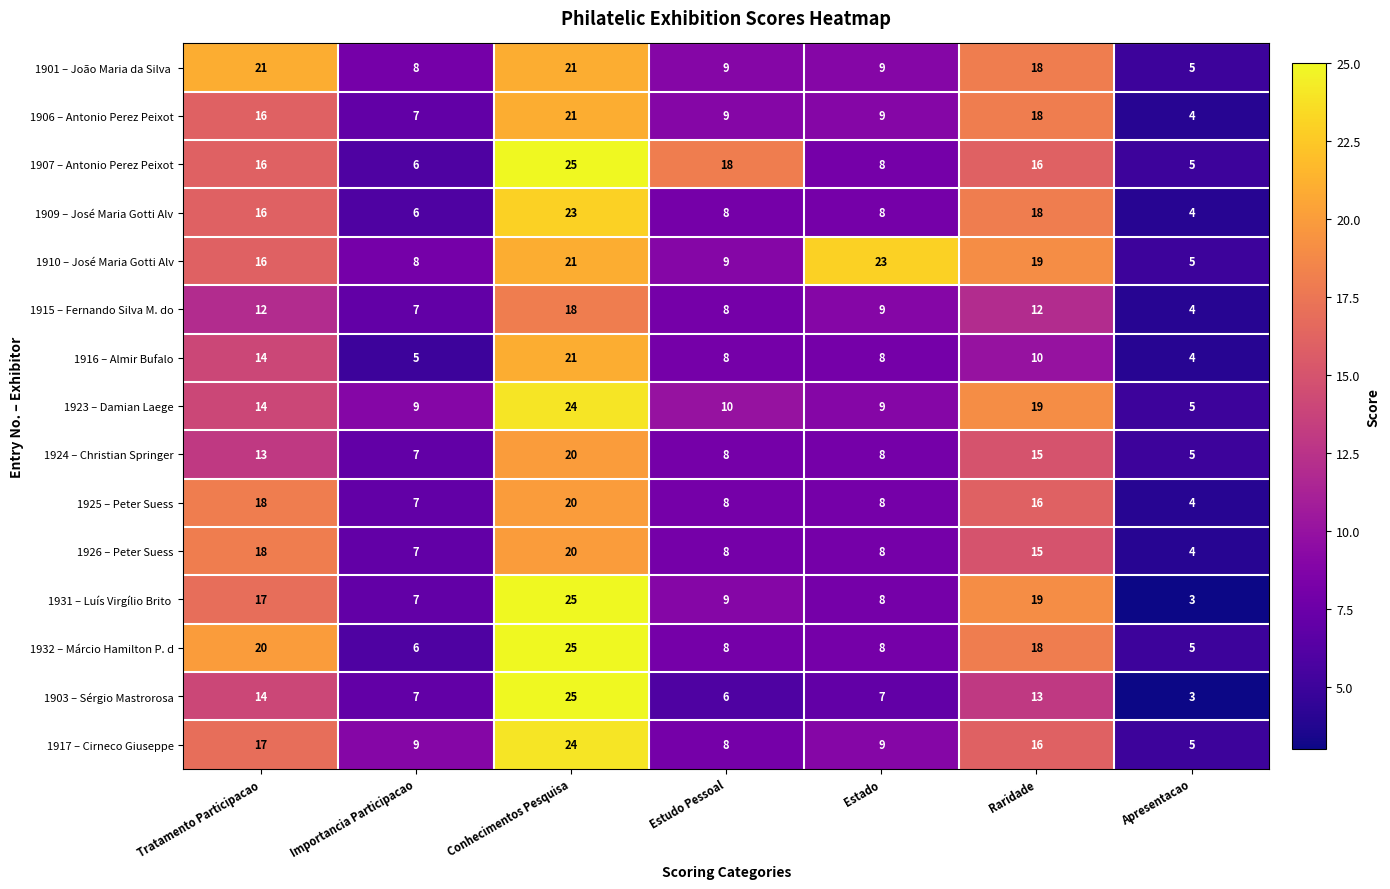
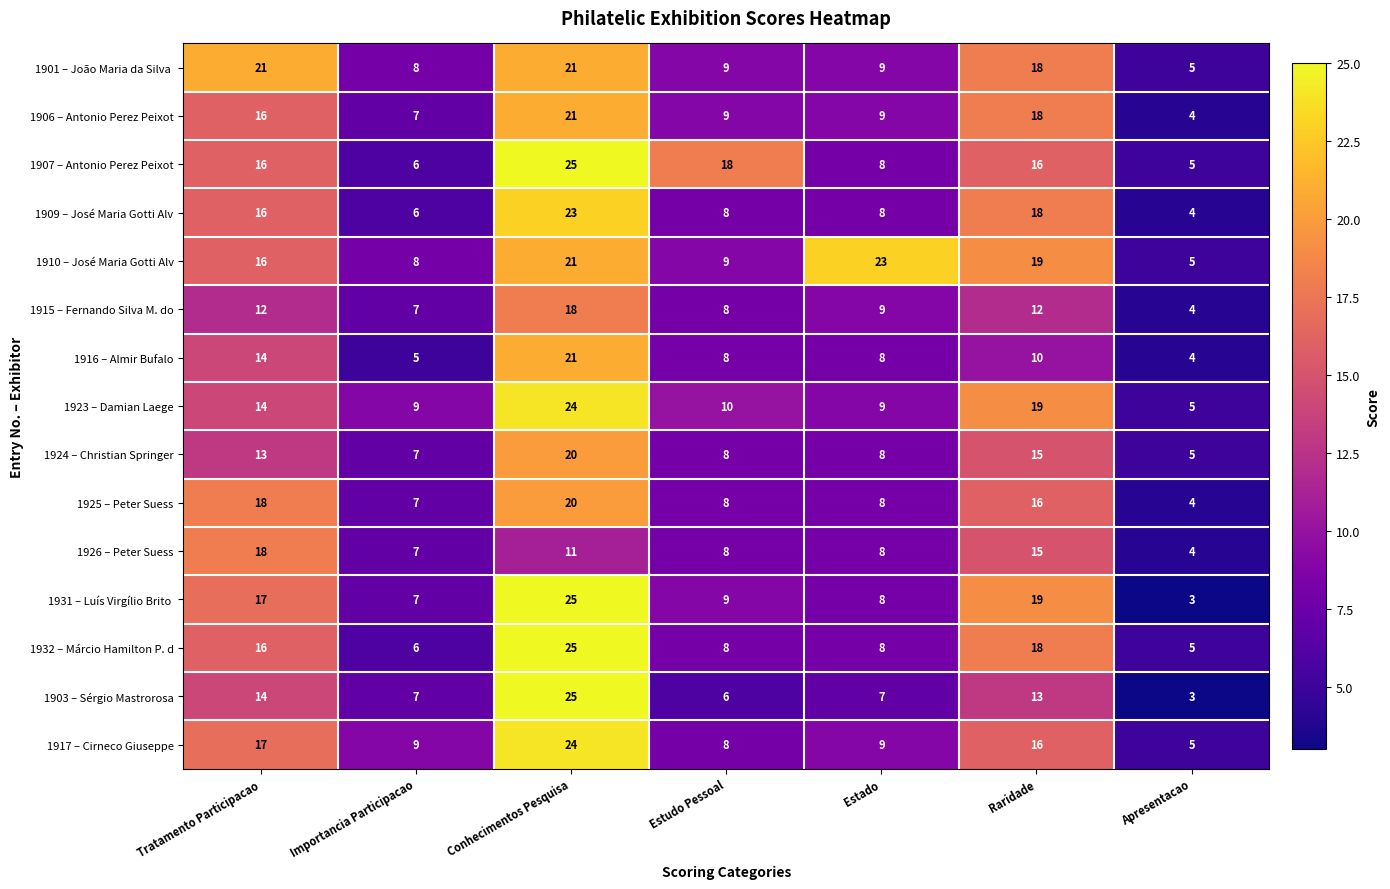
1926 – Peter Suess, Conhecimentos Pesquisa: 20 -> 11
1932 – Márcio Hamilton P. d, Tratamento Participacao: 20 -> 16
